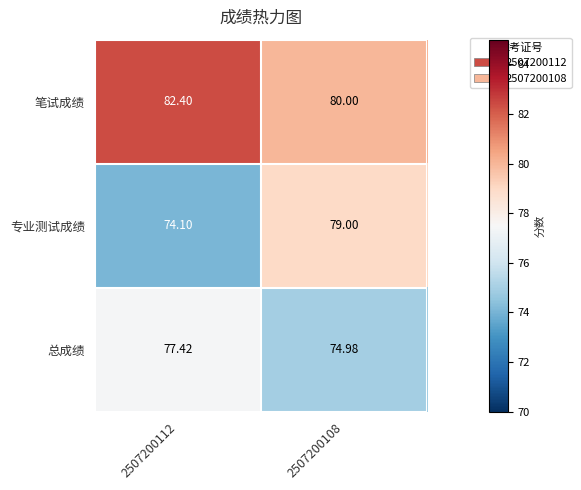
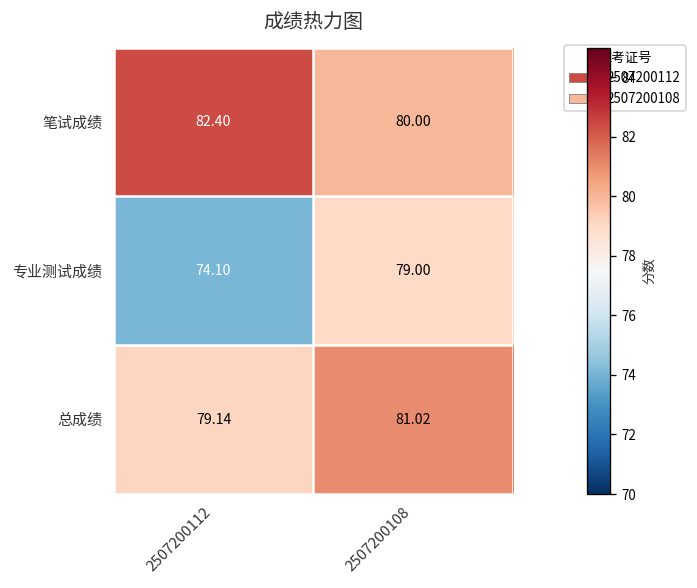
总成绩, 2507200112: 77.42 -> 79.14
总成绩, 2507200108: 74.98 -> 81.02
